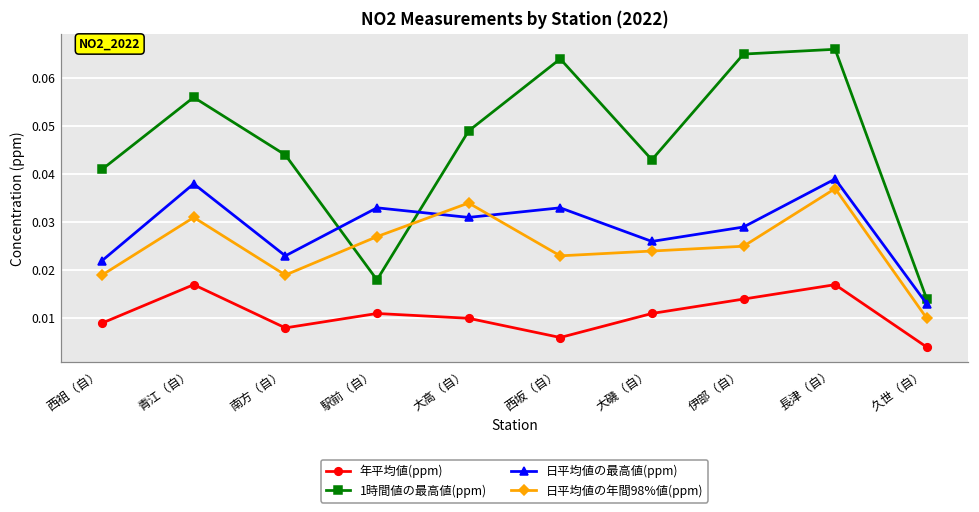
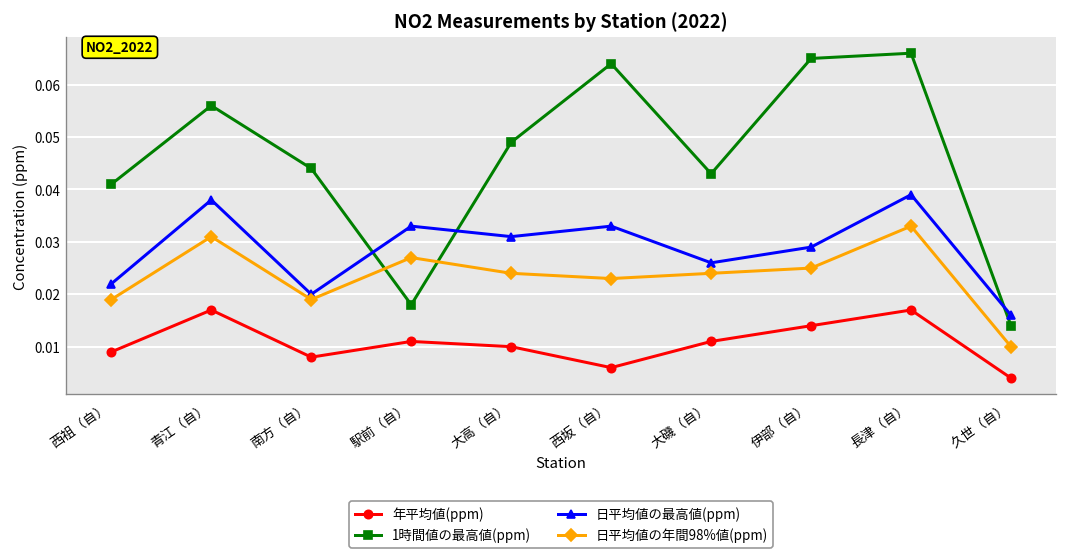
日平均値の最高値(ppm), 南方（自）: 0.023 -> 0.020
日平均値の年間98%値(ppm), 大高（自）: 0.034 -> 0.024
日平均値の年間98%値(ppm), 長津（自）: 0.037 -> 0.033
日平均値の最高値(ppm), 久世（自）: 0.013 -> 0.016
